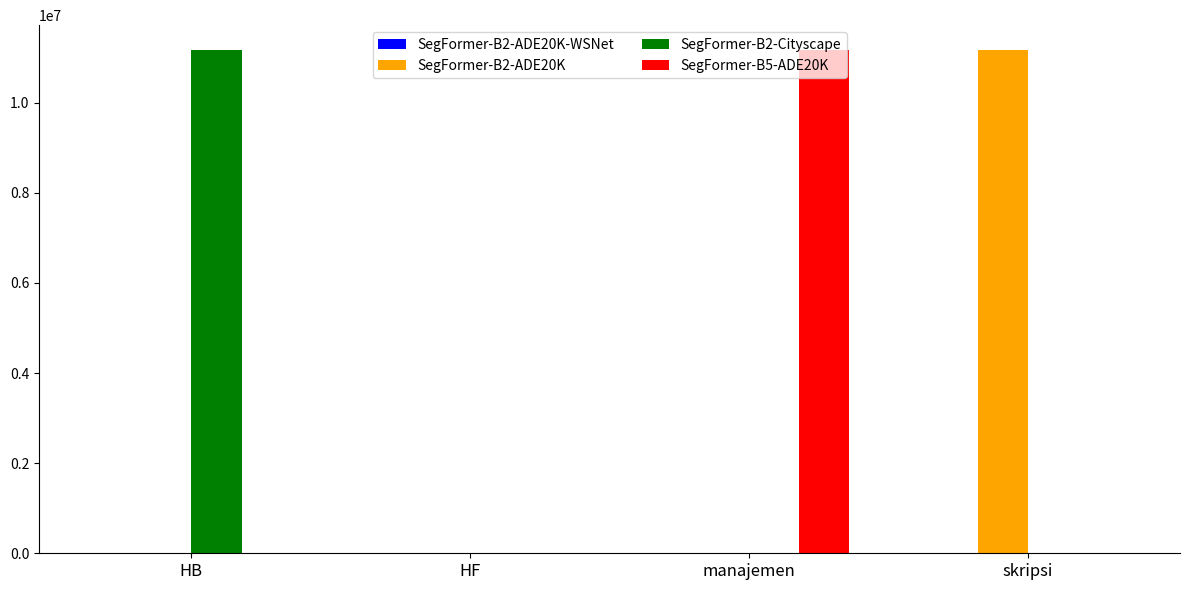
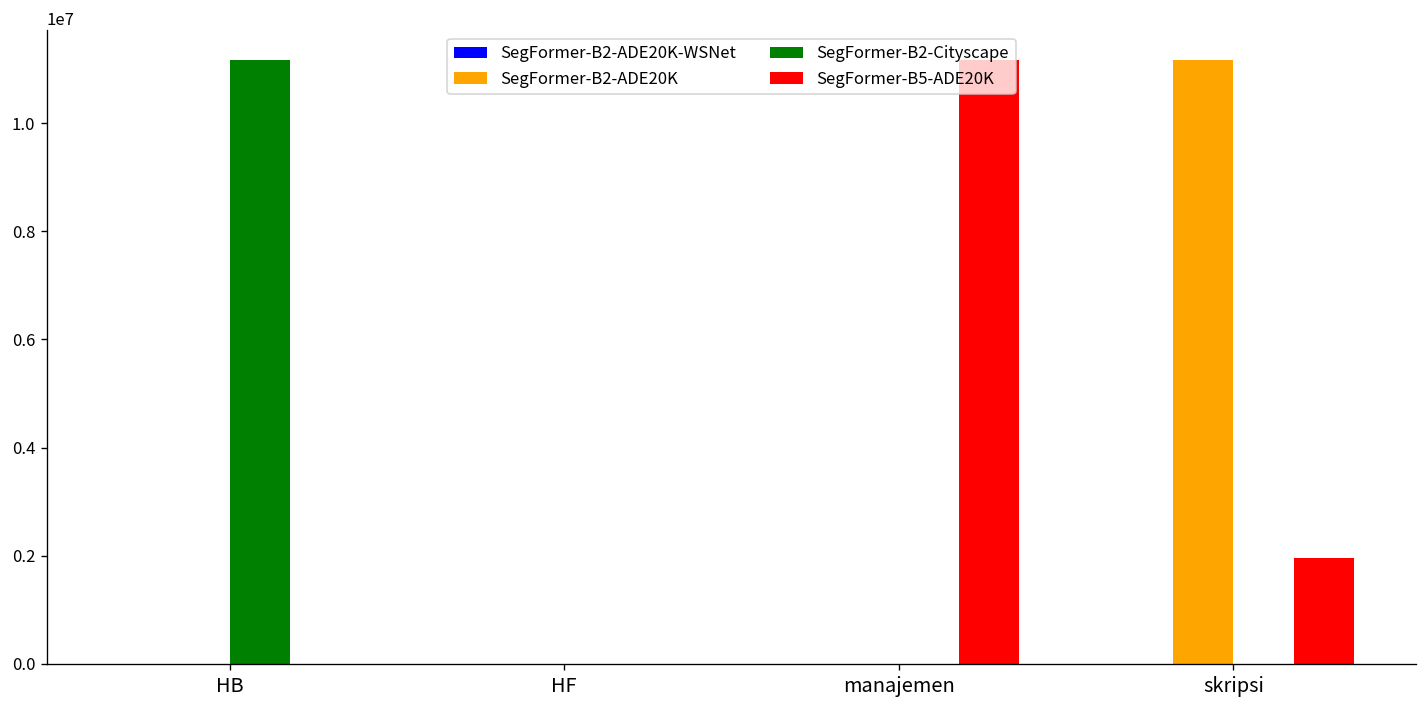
SegFormer-B5-ADE20K, skripsi: 0 -> 2000000
